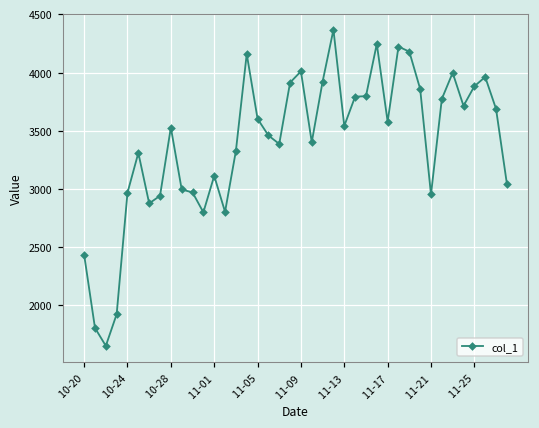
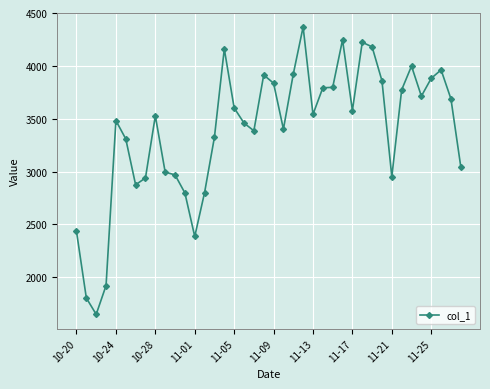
10-24: 2970 -> 3480
11-01: 3110 -> 2390
11-09: 4010 -> 3840
